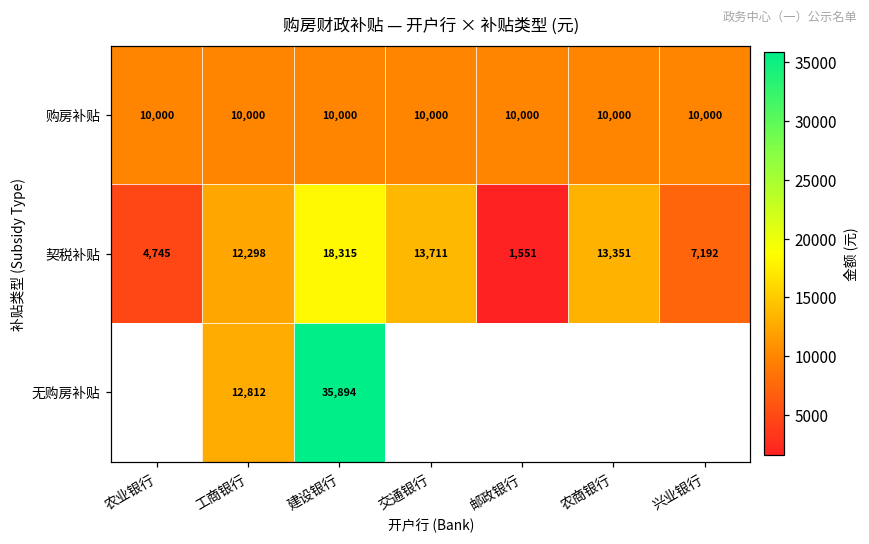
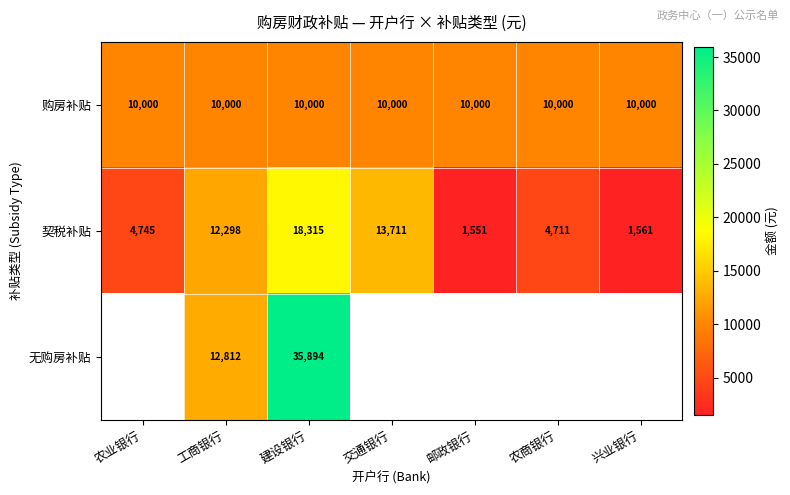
契税补贴, 农商银行: 13,351 -> 4,711
契税补贴, 兴业银行: 7,192 -> 1,561
